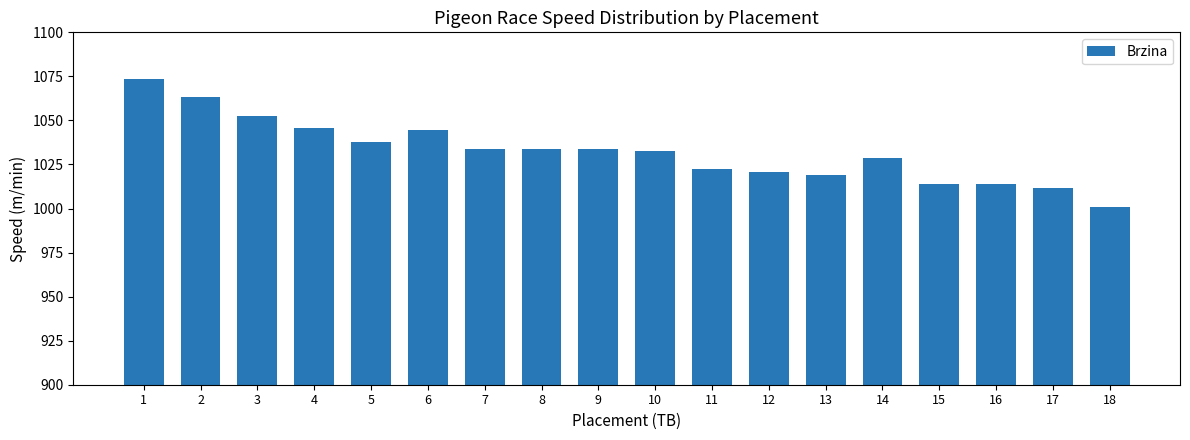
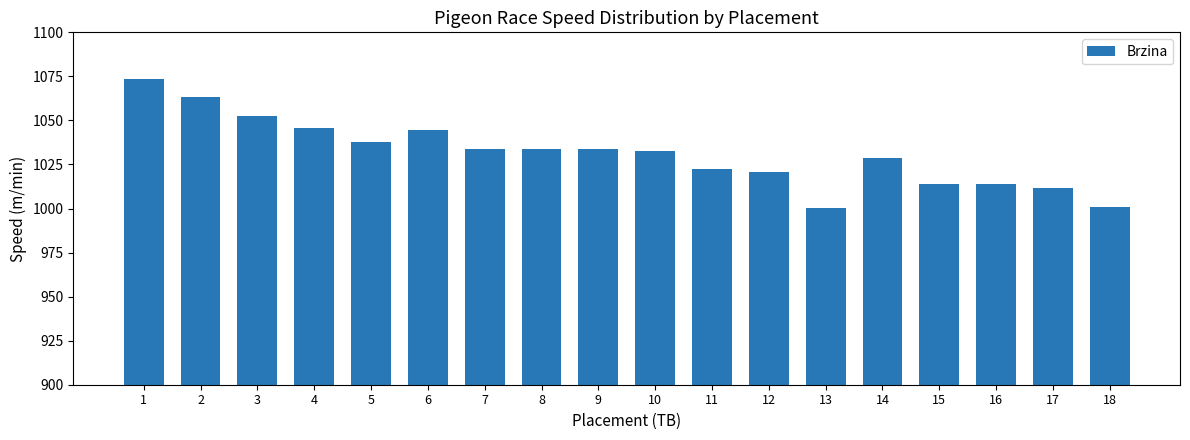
13: 1019 -> 1000
